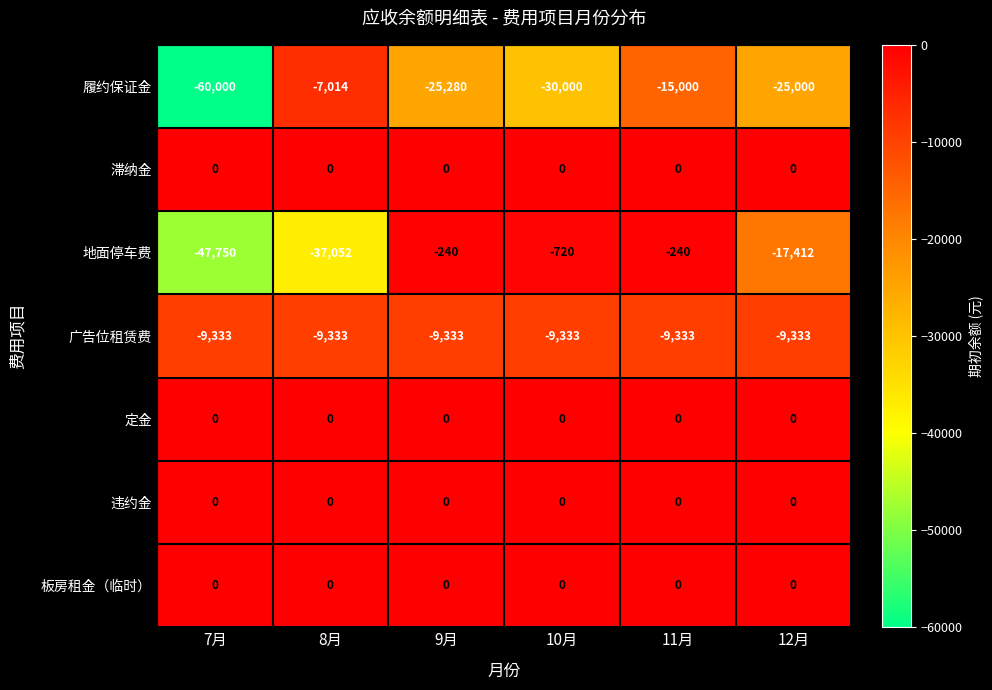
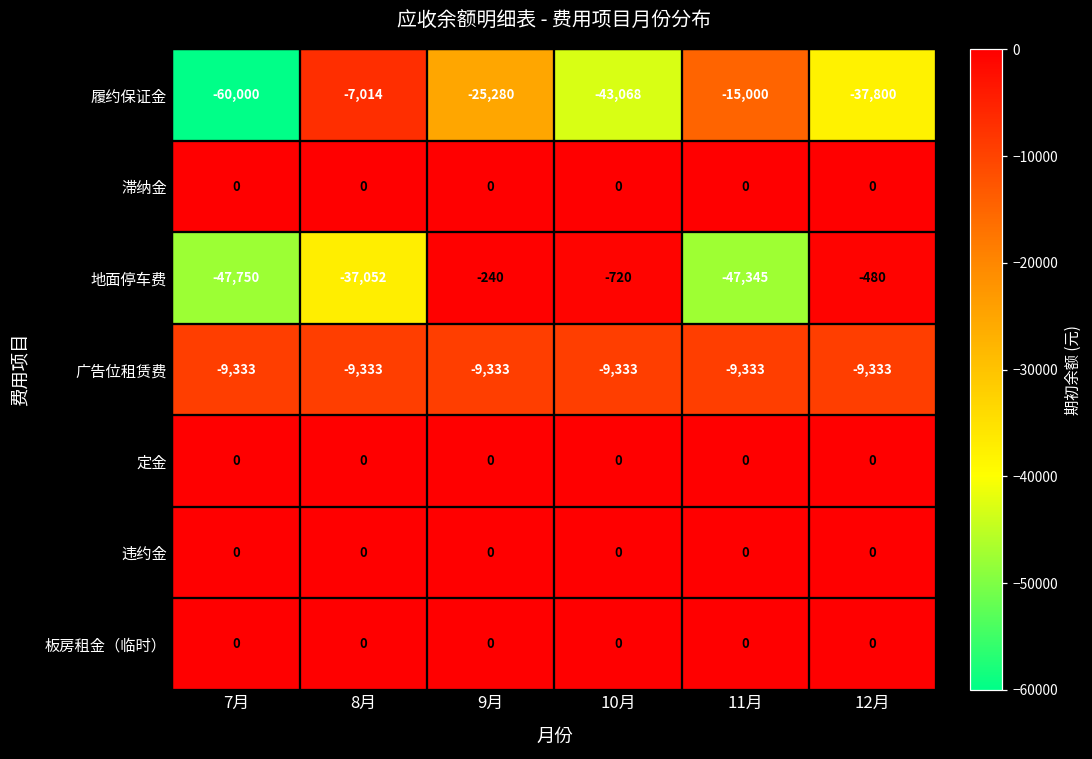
履约保证金, 10月: -30,000 -> -43,068
履约保证金, 12月: -25,000 -> -37,800
地面停车费, 11月: -240 -> -47,345
地面停车费, 12月: -17,412 -> -480
